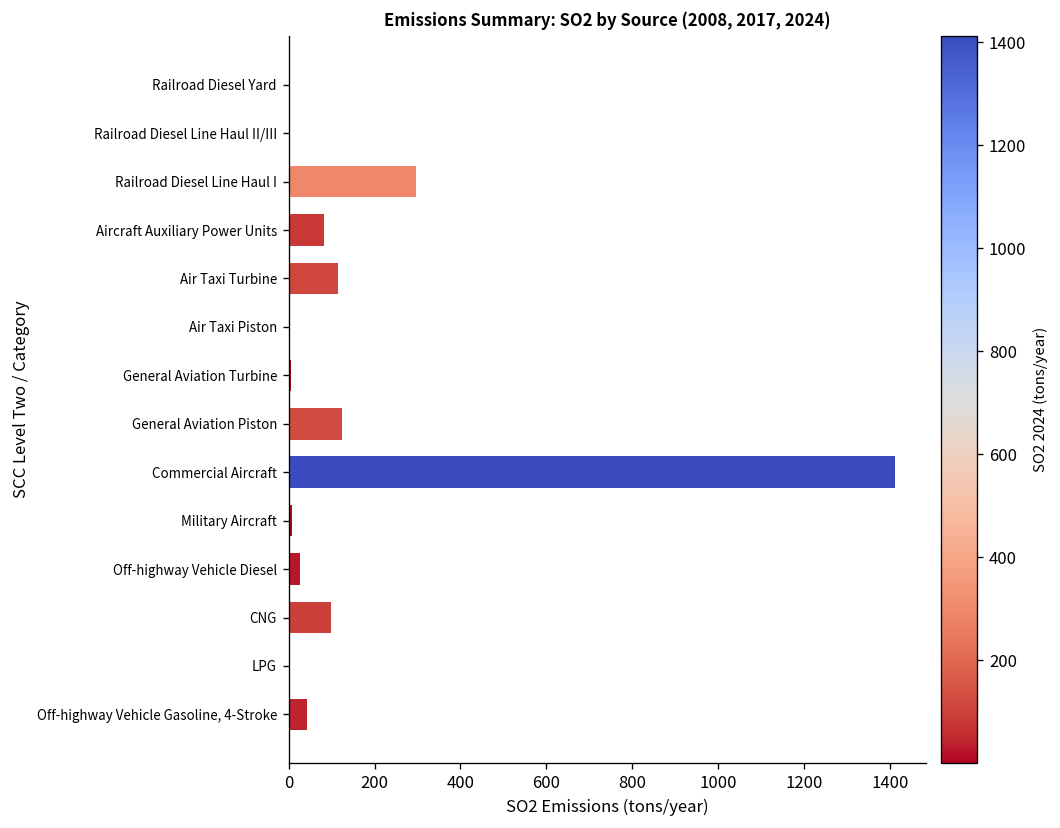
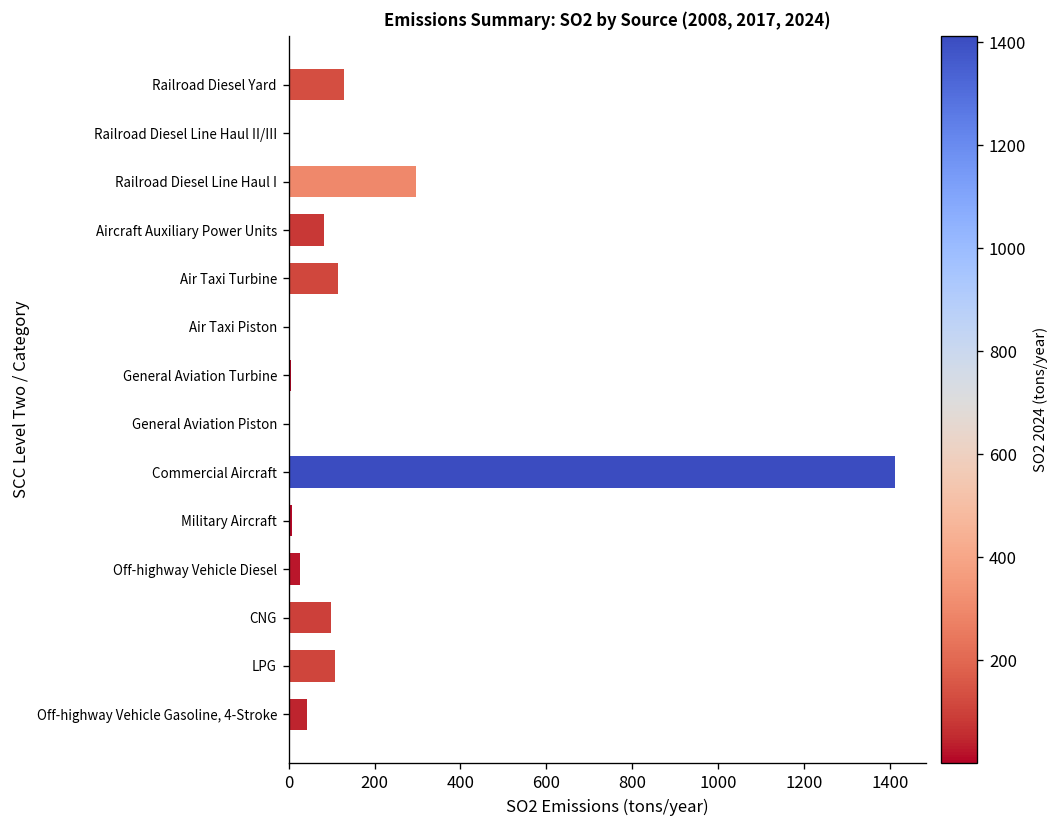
Railroad Diesel Yard: 0 -> 130
General Aviation Piston: 130 -> 0
LPG: 0 -> 110
